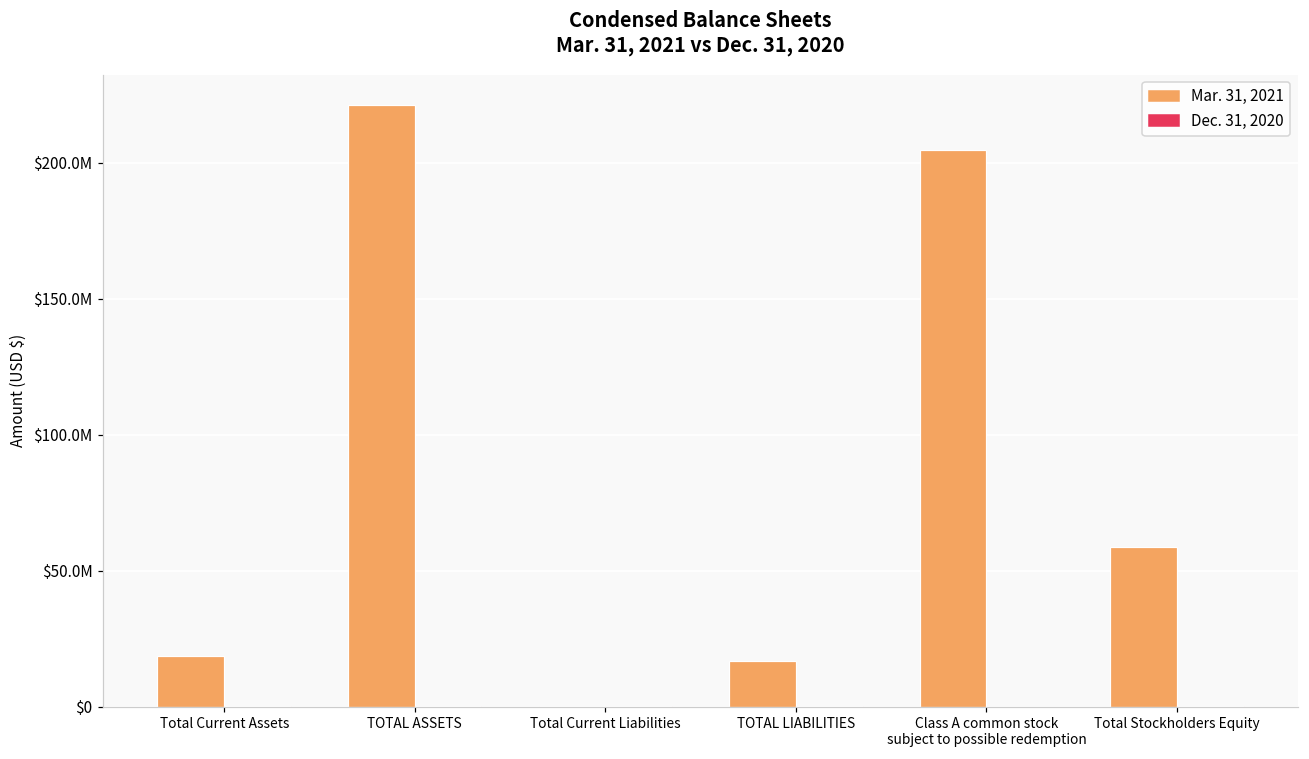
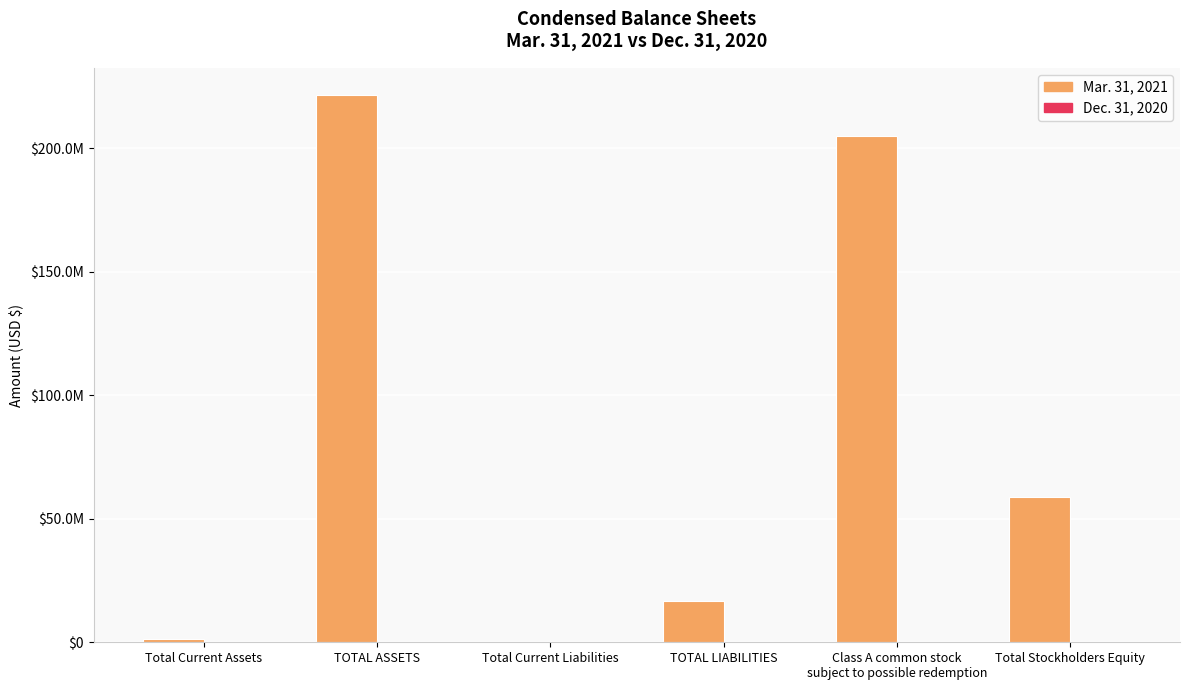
Mar. 31, 2021, Total Current Assets: $19000000 -> $1000000
